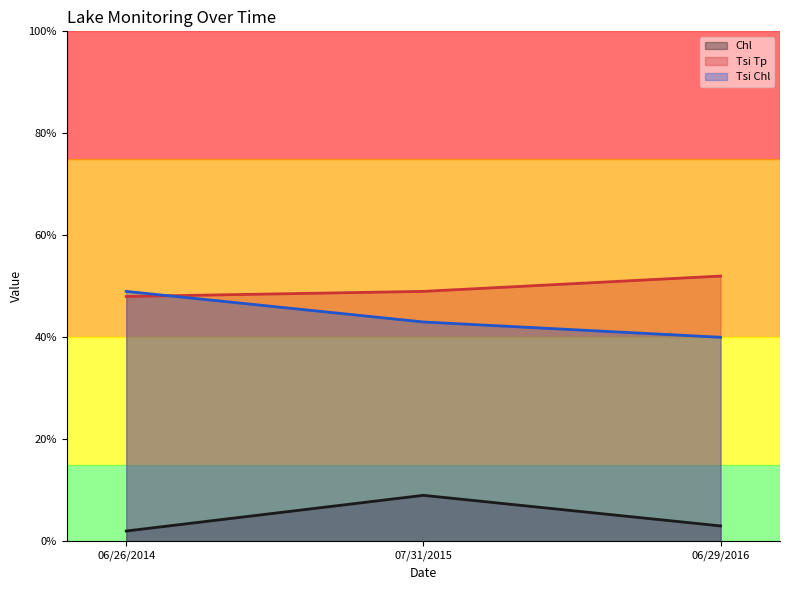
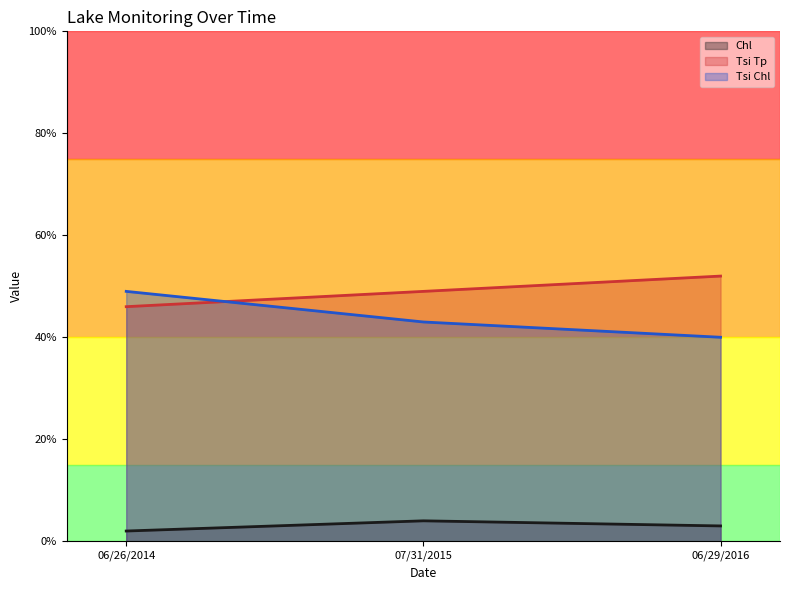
Tsi Tp, 06/26/2014: 48% -> 46%
Chl, 07/31/2015: 9% -> 4%
